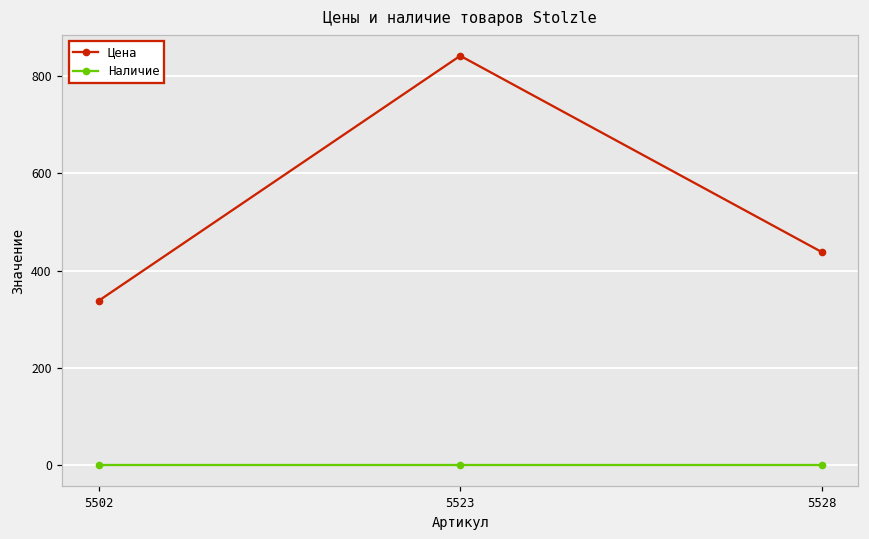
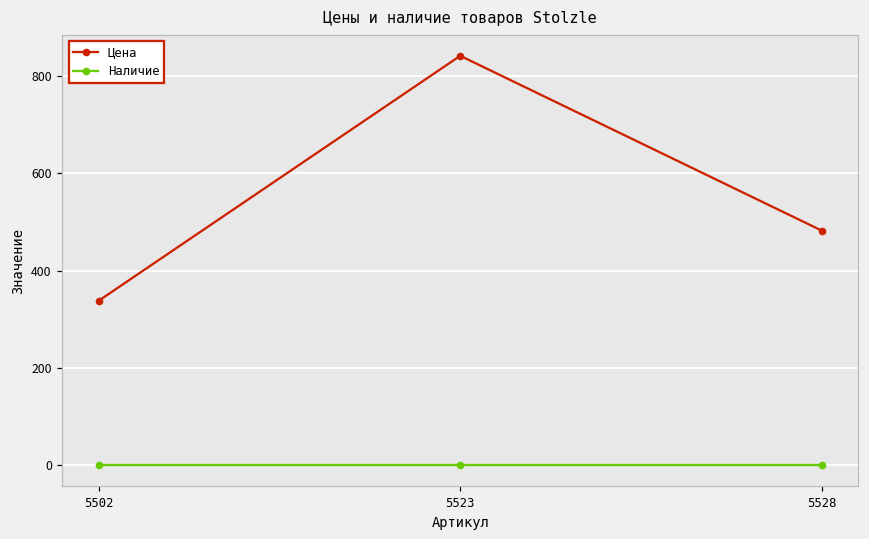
Цена, 5528: 440 -> 480
